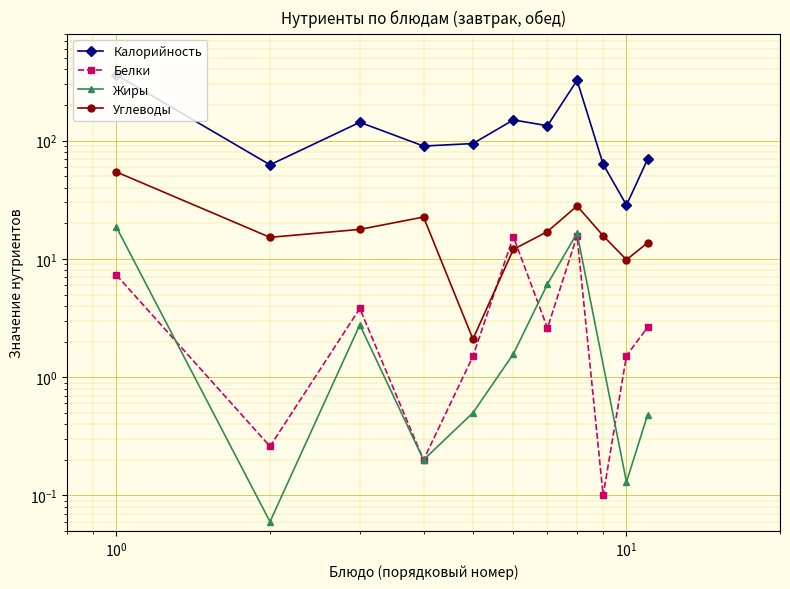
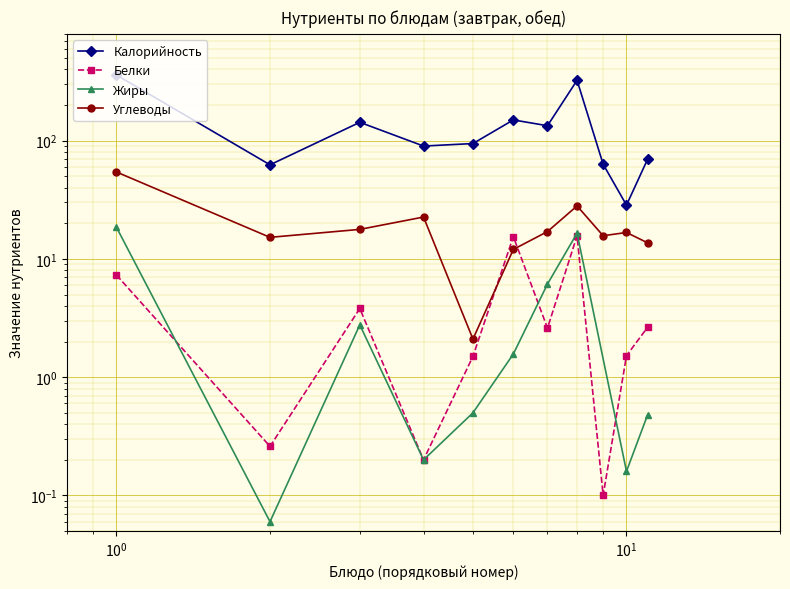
Жиры, 10^1: 0.13 -> 0.16
Углеводы, 10^1: 10 -> 17
